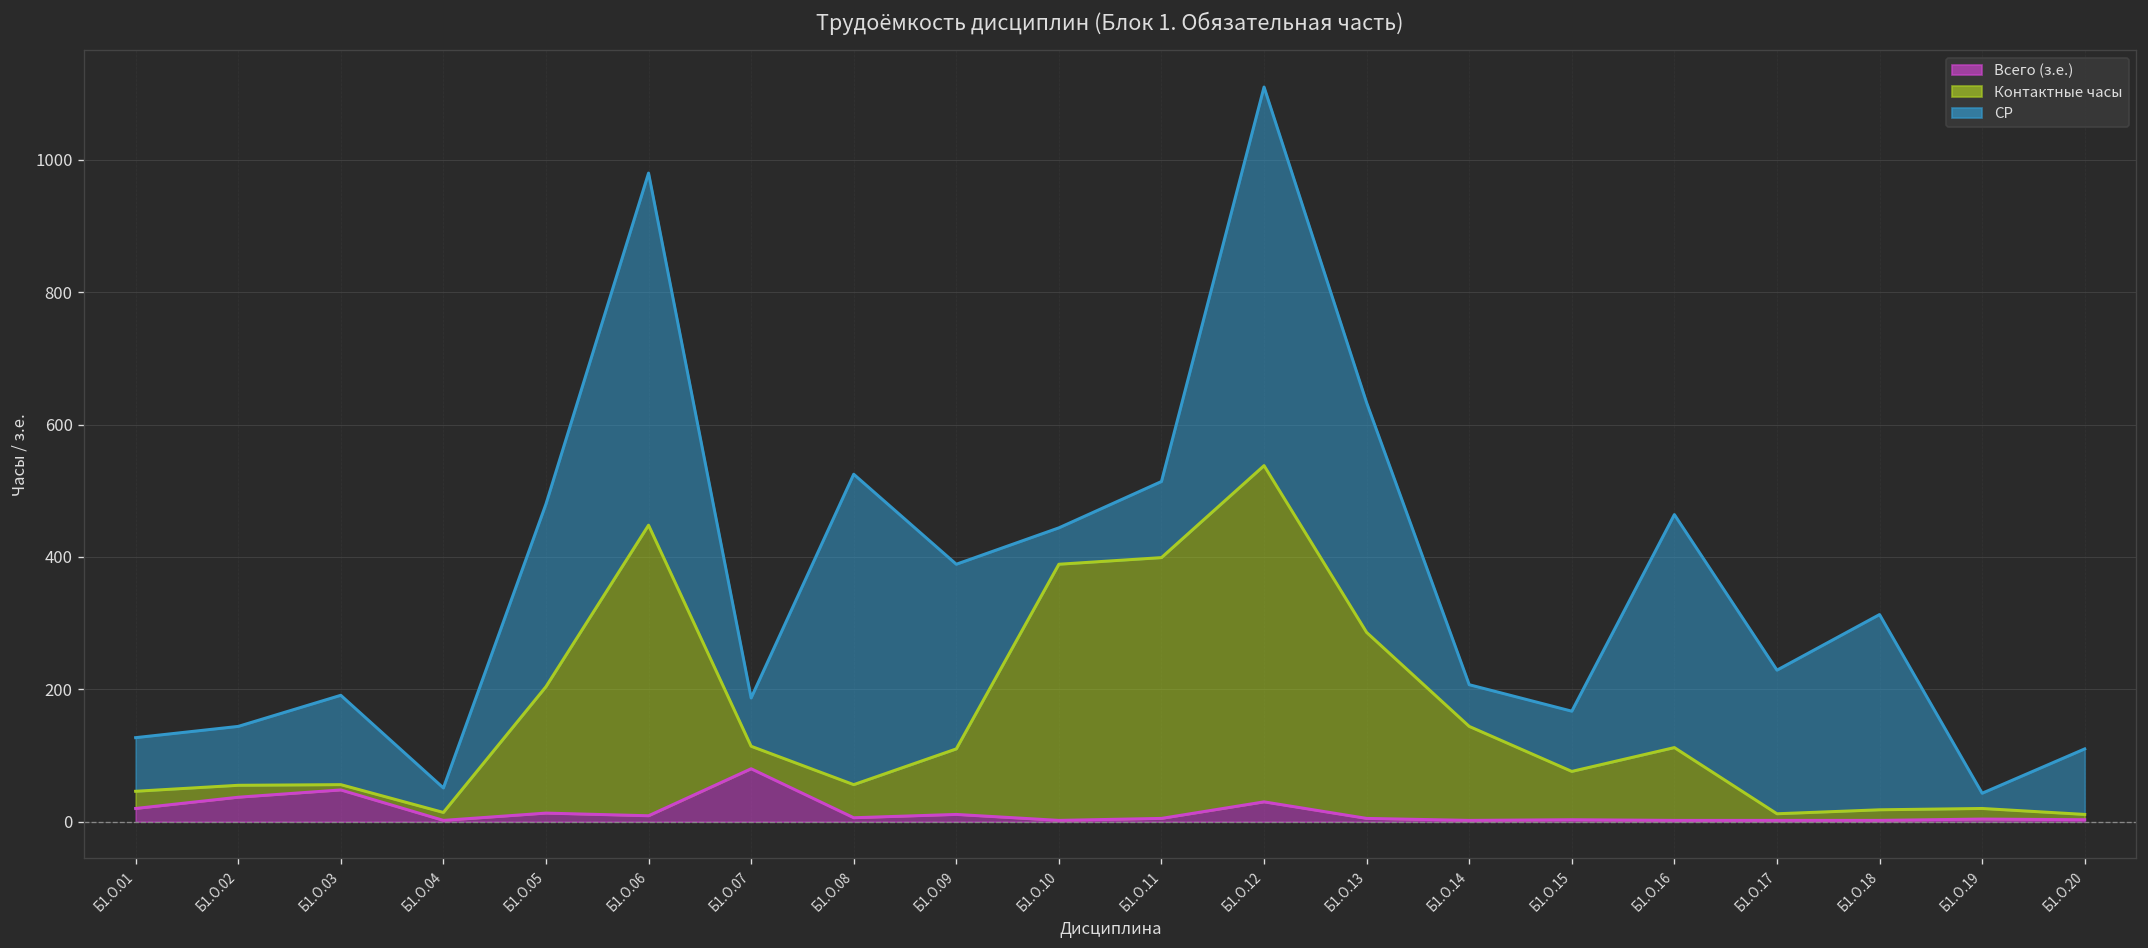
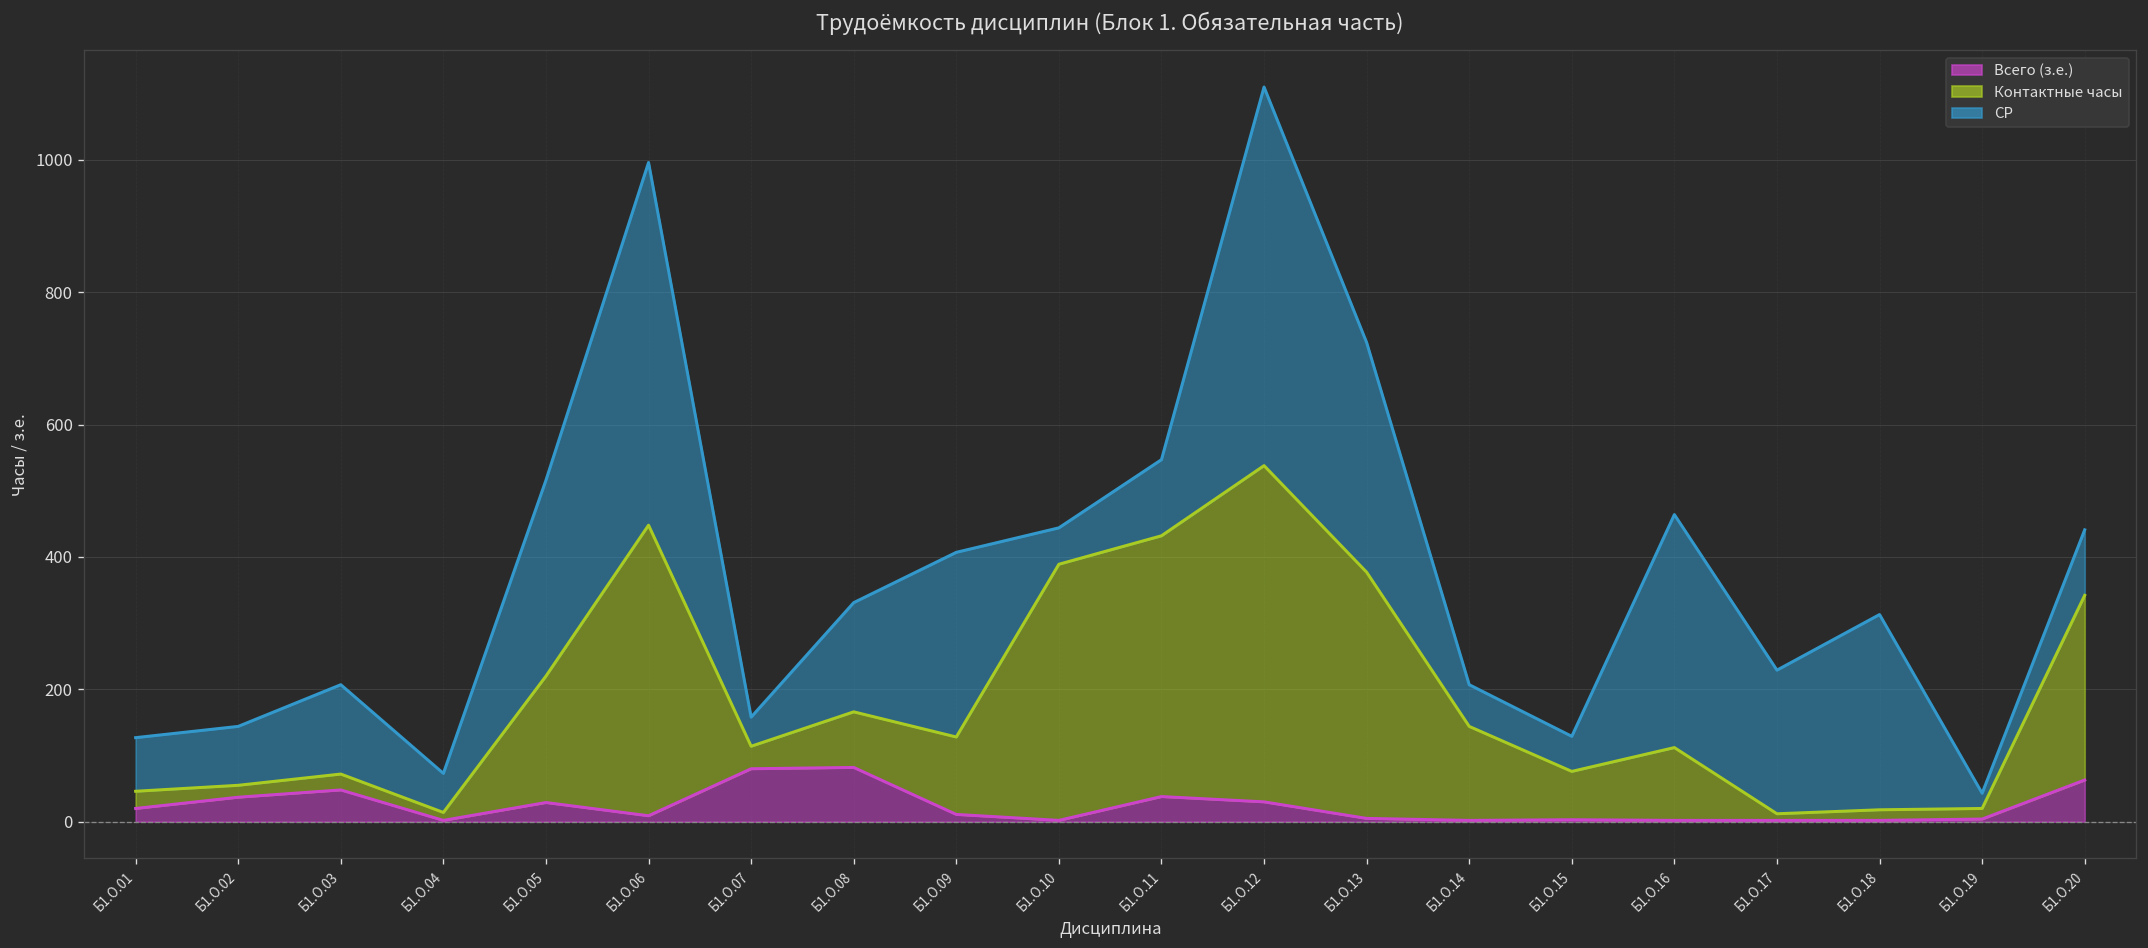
Контактные часы, Б1.О.03: 10 -> 20
СР, Б1.О.04: 40 -> 60
Всего (з.е.), Б1.О.05: 10 -> 30
СР, Б1.О.05: 280 -> 300
СР, Б1.О.06: 530 -> 550
СР, Б1.О.07: 70 -> 40
Всего (з.е.), Б1.О.08: 10 -> 80
Контактные часы, Б1.О.08: 50 -> 80
СР, Б1.О.08: 470 -> 170
Контактные часы, Б1.О.09: 100 -> 120
Всего (з.е.), Б1.О.11: 10 -> 40
Контактные часы, Б1.О.13: 280 -> 370
СР, Б1.О.15: 90 -> 50
Всего (з.е.), Б1.О.20: 0 -> 60
Контактные часы, Б1.О.20: 10 -> 280
